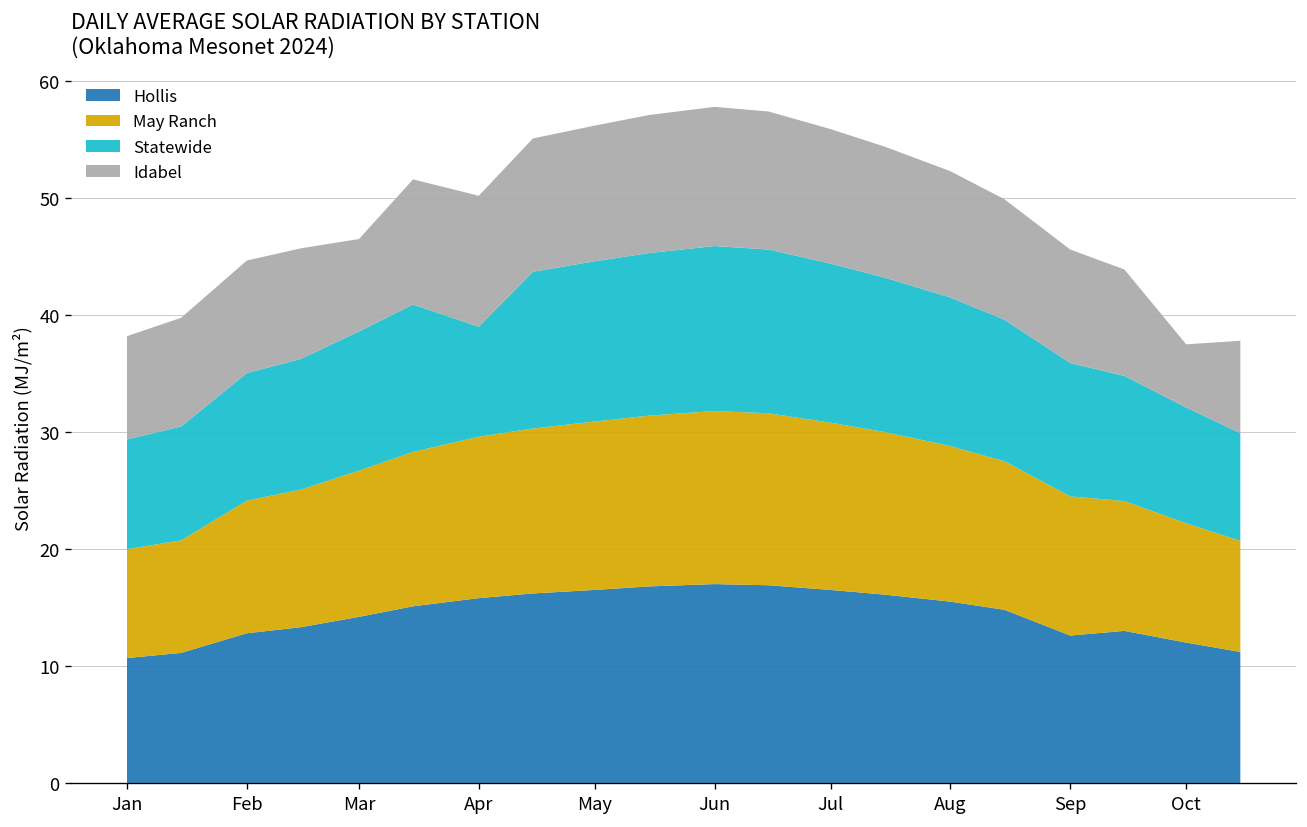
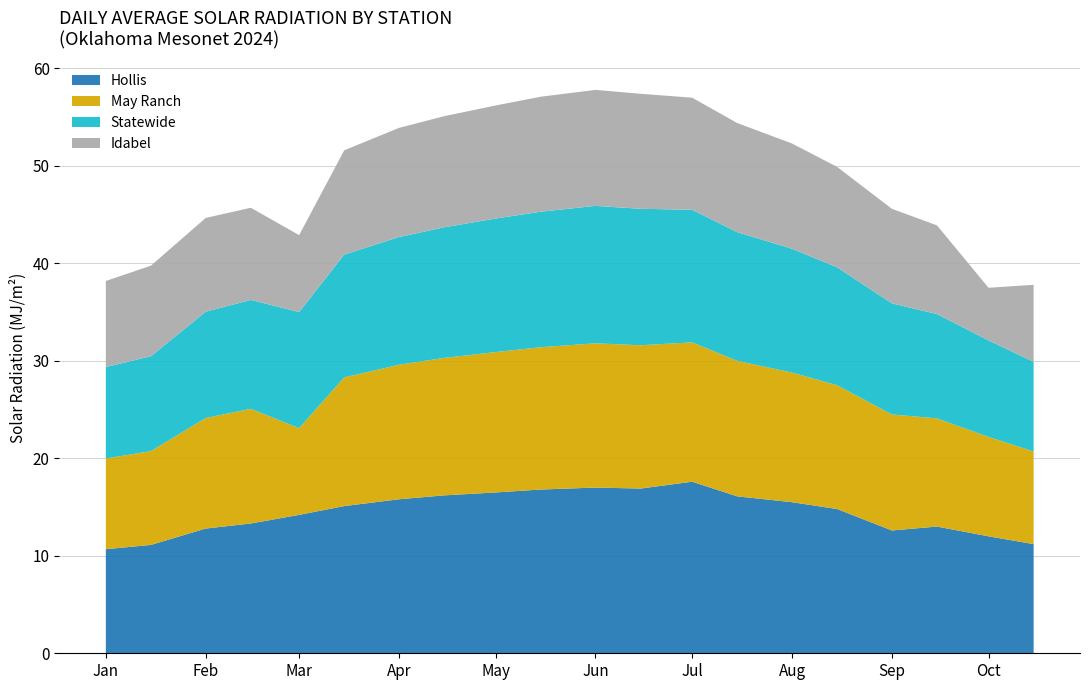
May Ranch, Mar: 13 -> 9
Statewide, Apr: 9 -> 13
Hollis, Jul: 17 -> 18
